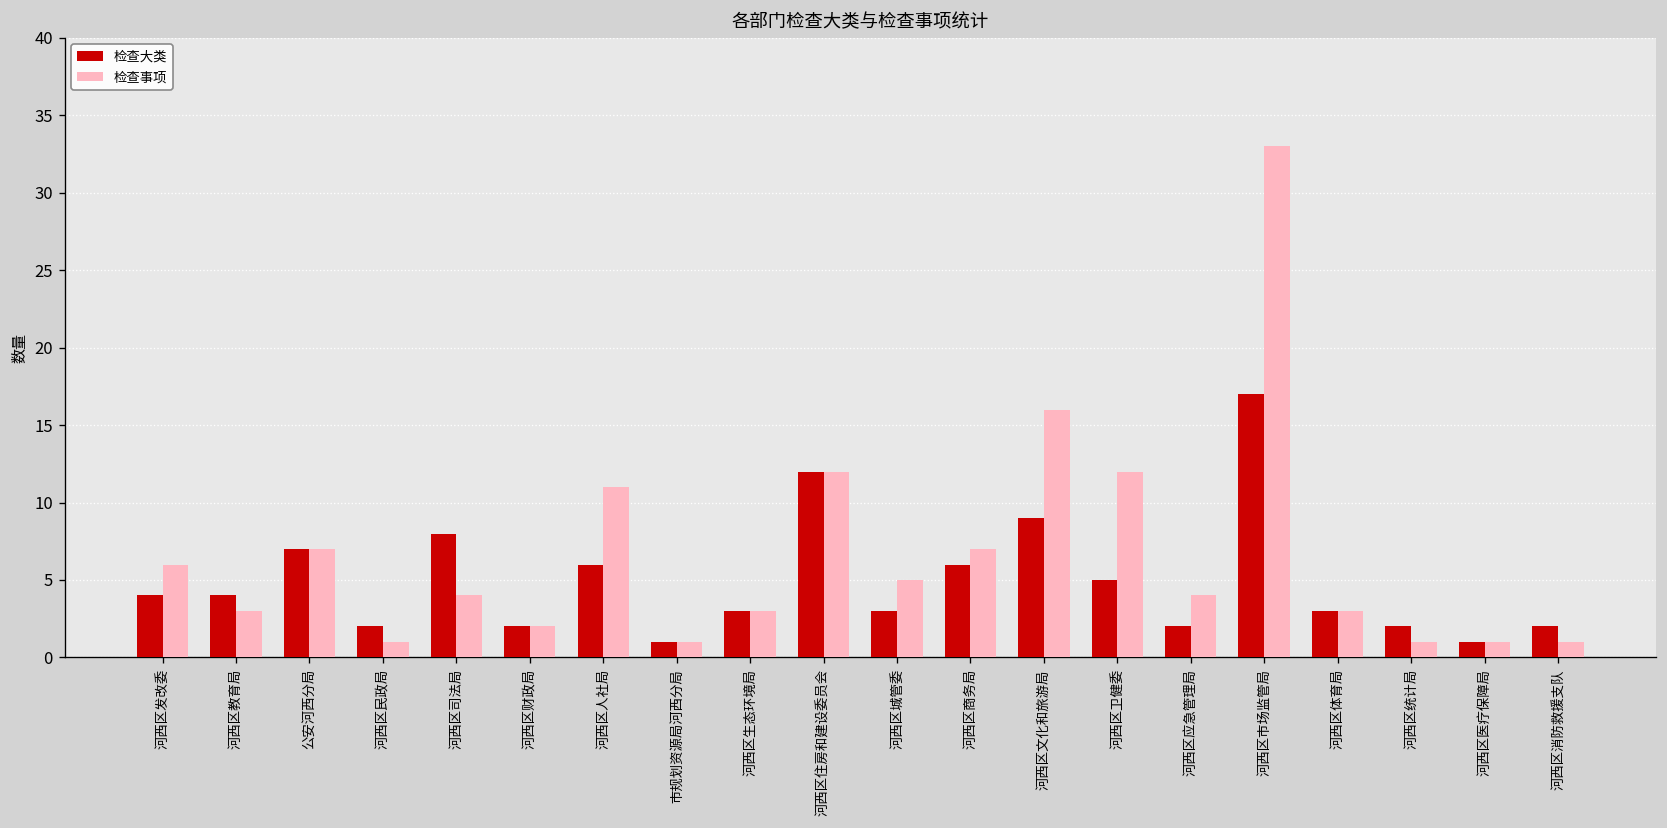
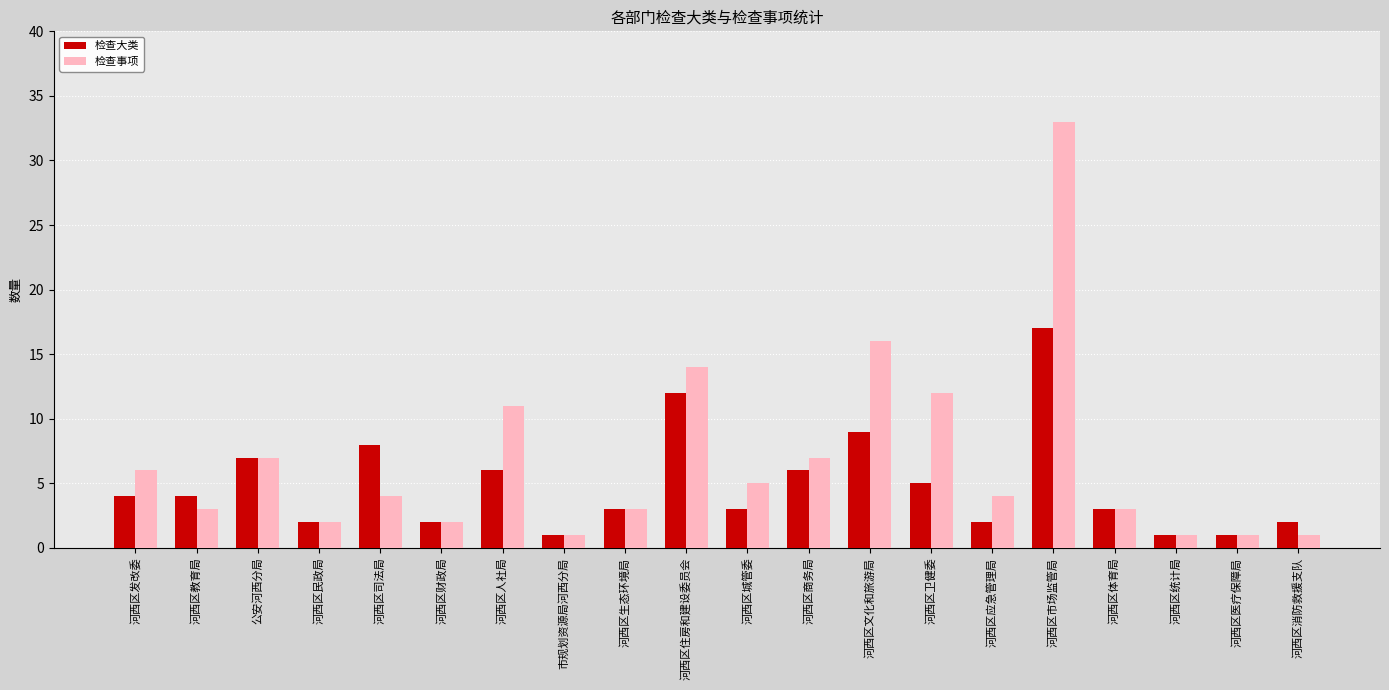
检查事项, 河西区民政局: 1 -> 2
检查事项, 河西区住房和建设委员会: 12 -> 14
检查大类, 河西区统计局: 2 -> 1
